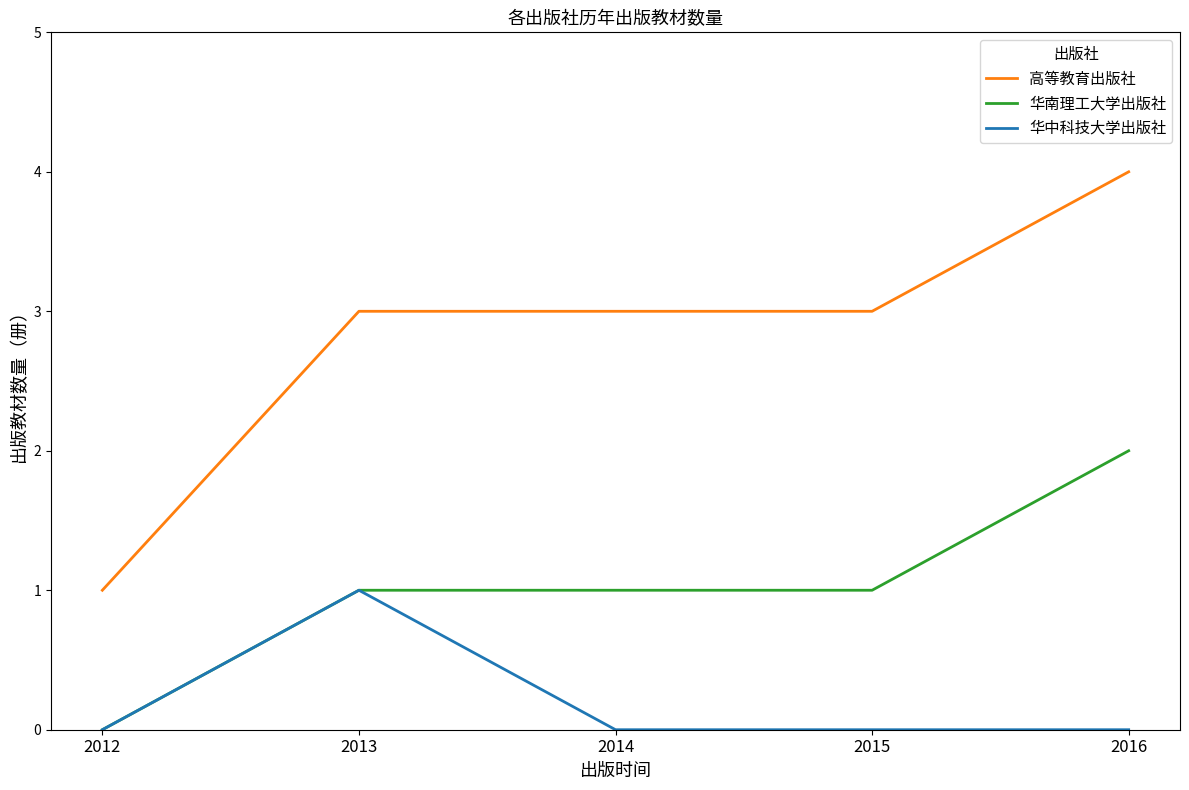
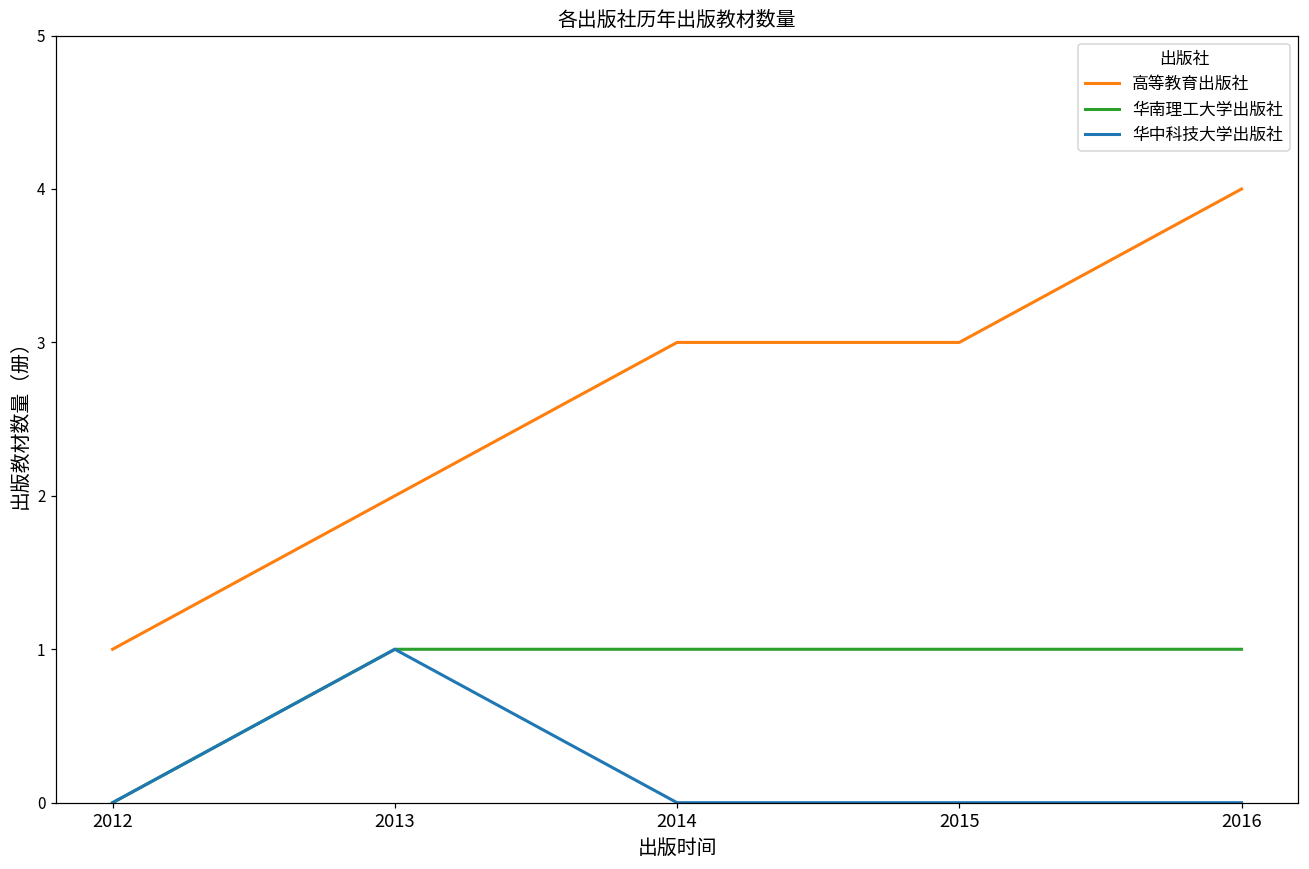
高等教育出版社, 2013: 3 -> 2
华南理工大学出版社, 2016: 2 -> 1
